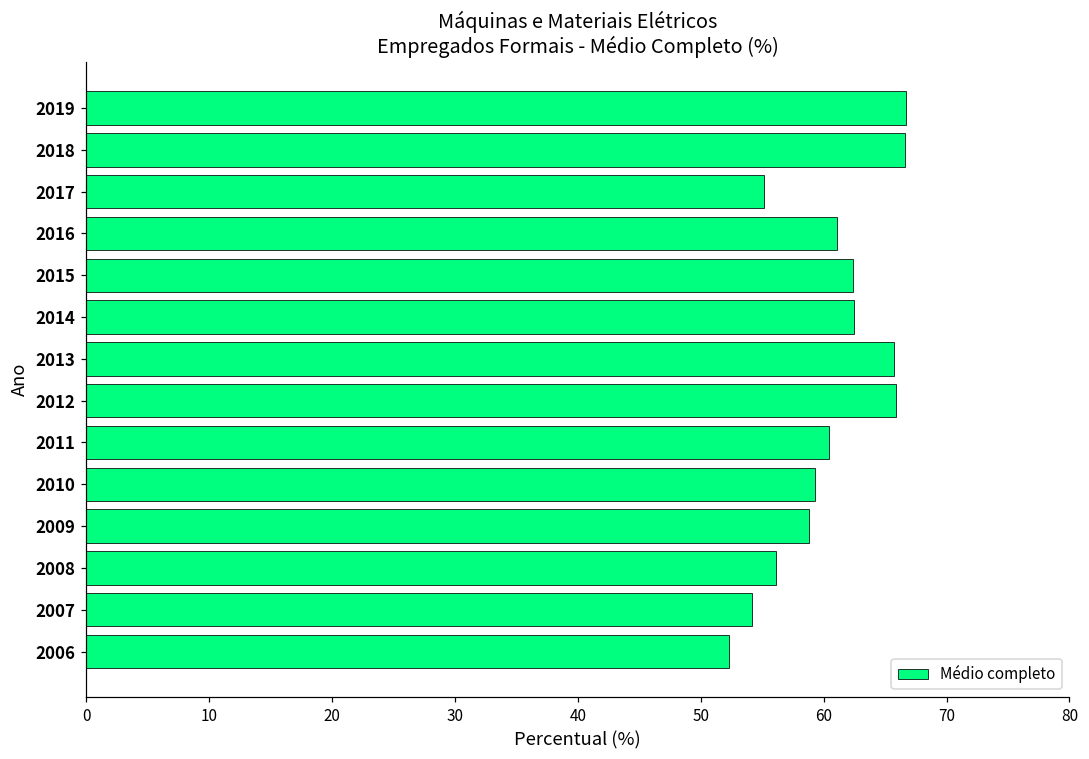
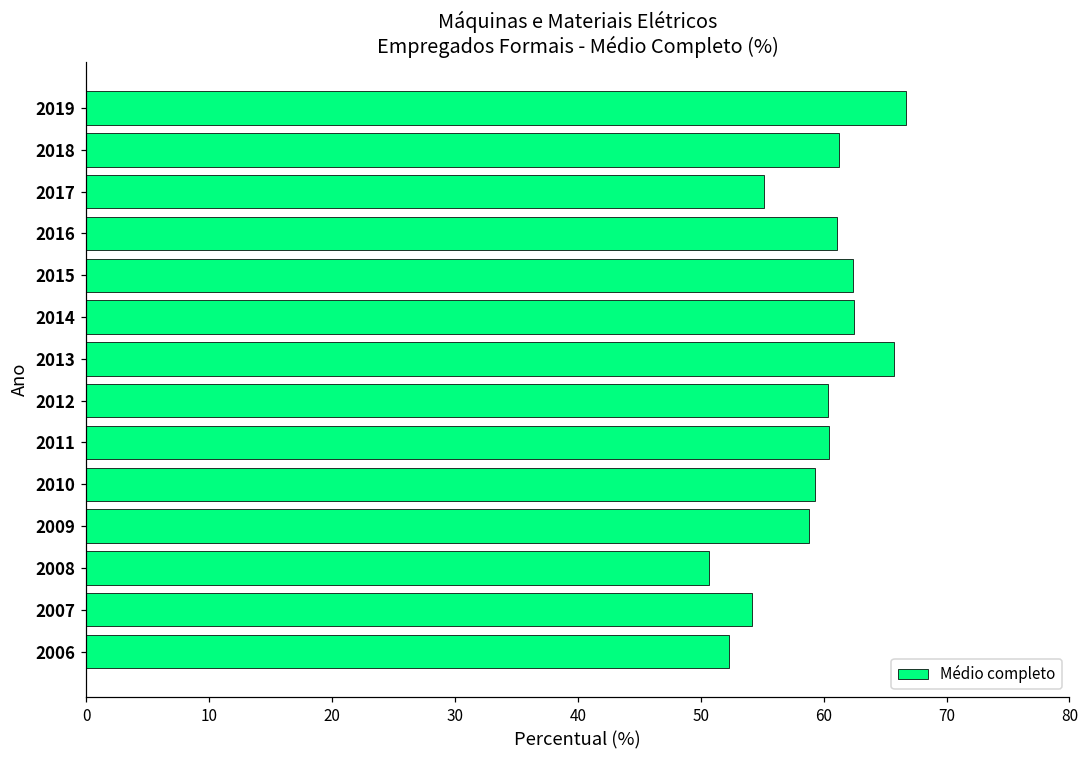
2018: 66.6 -> 61.2
2012: 65.9 -> 60.3
2008: 56.2 -> 50.7
